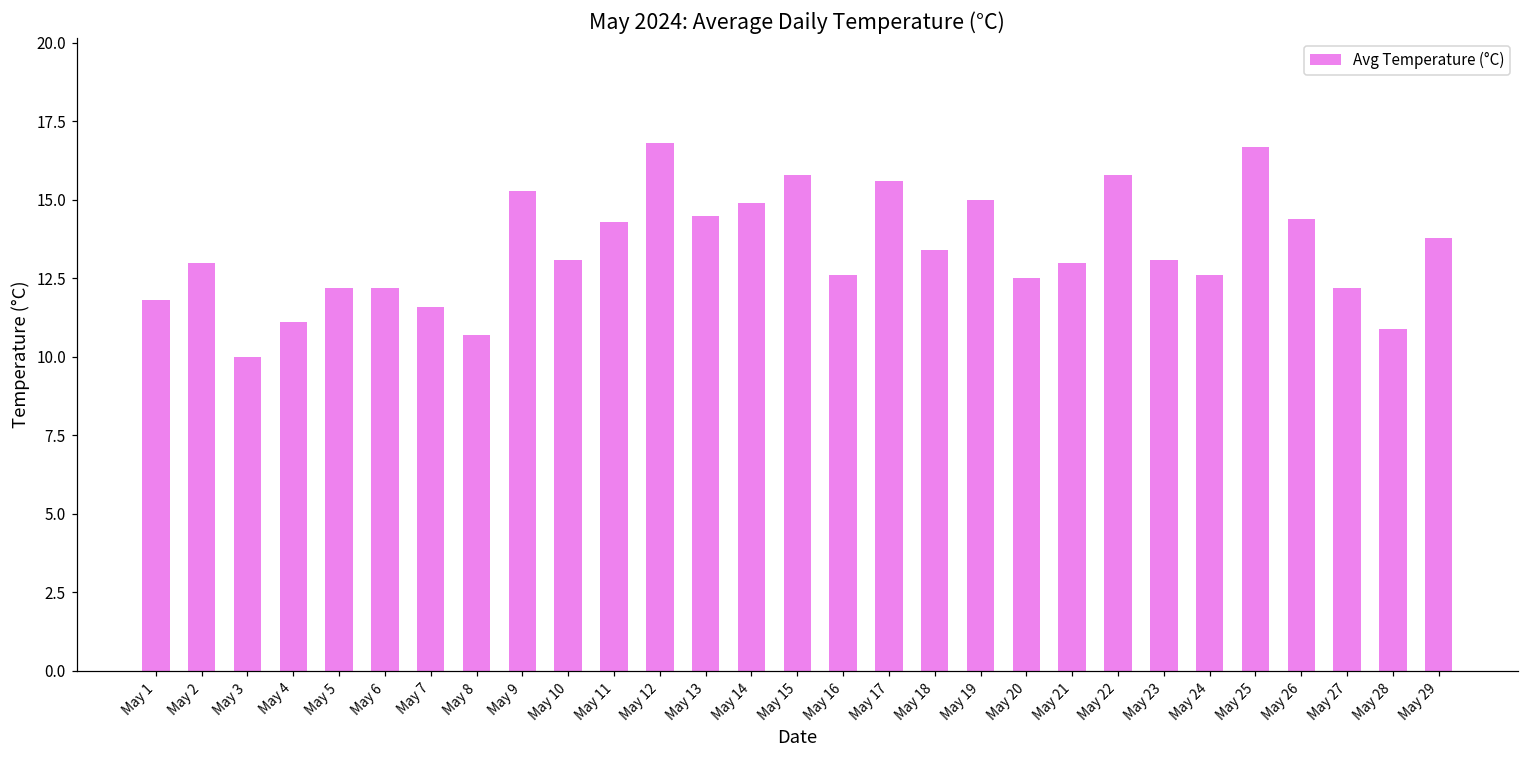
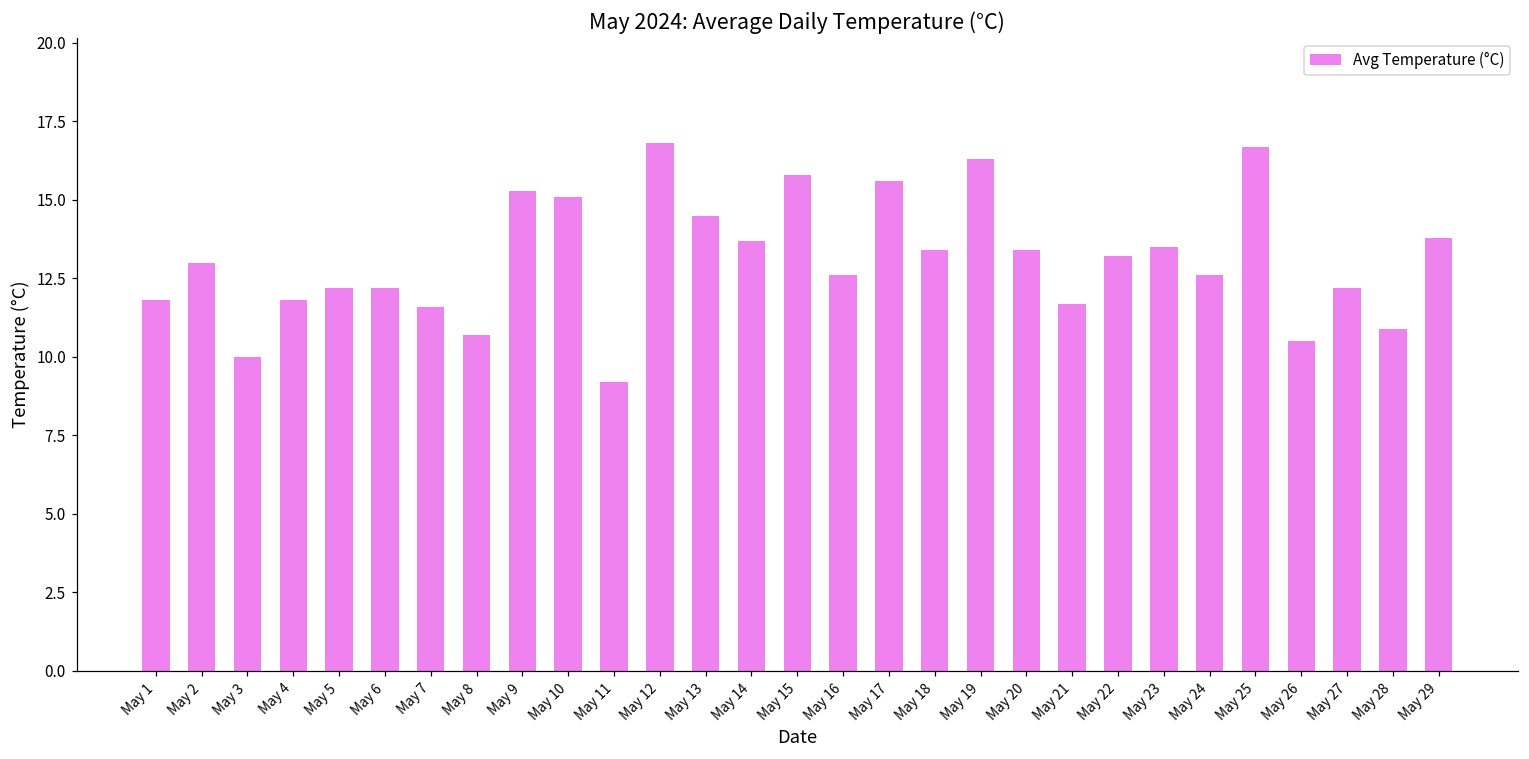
May 4: 11.1 -> 11.8
May 10: 13.1 -> 15.1
May 11: 14.3 -> 9.2
May 14: 14.9 -> 13.7
May 19: 15.0 -> 16.3
May 20: 12.5 -> 13.4
May 21: 13.0 -> 11.7
May 22: 15.8 -> 13.2
May 23: 13.1 -> 13.5
May 26: 14.4 -> 10.5
